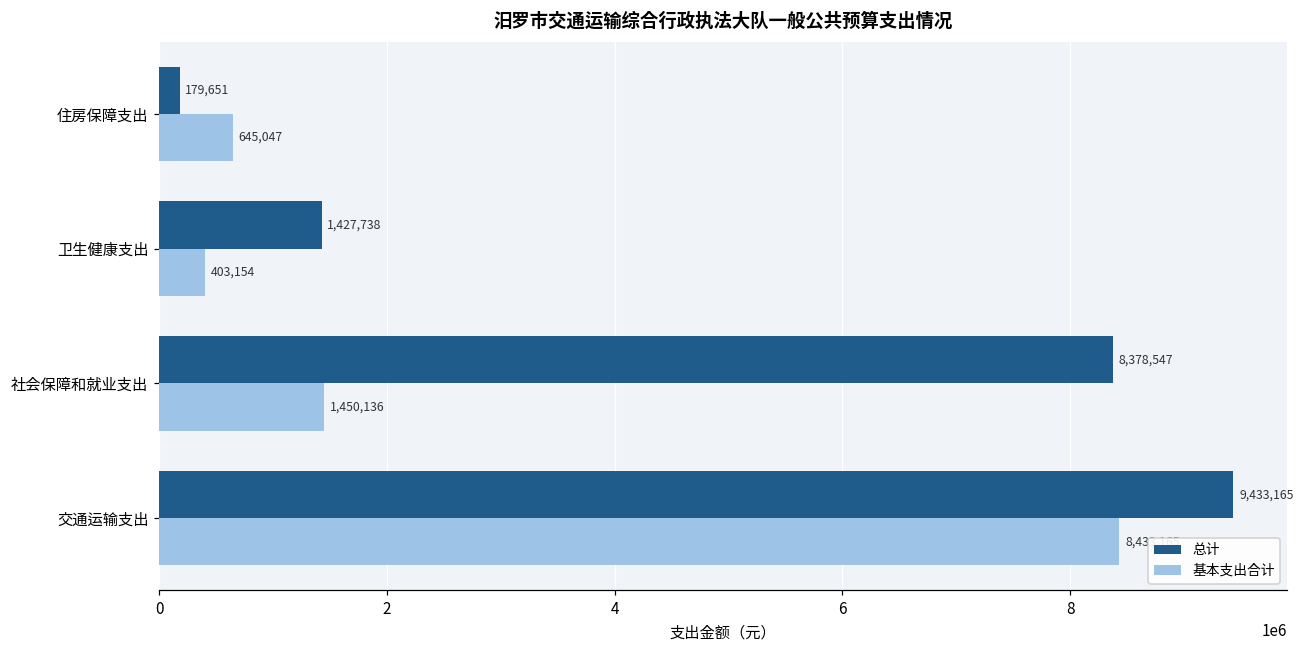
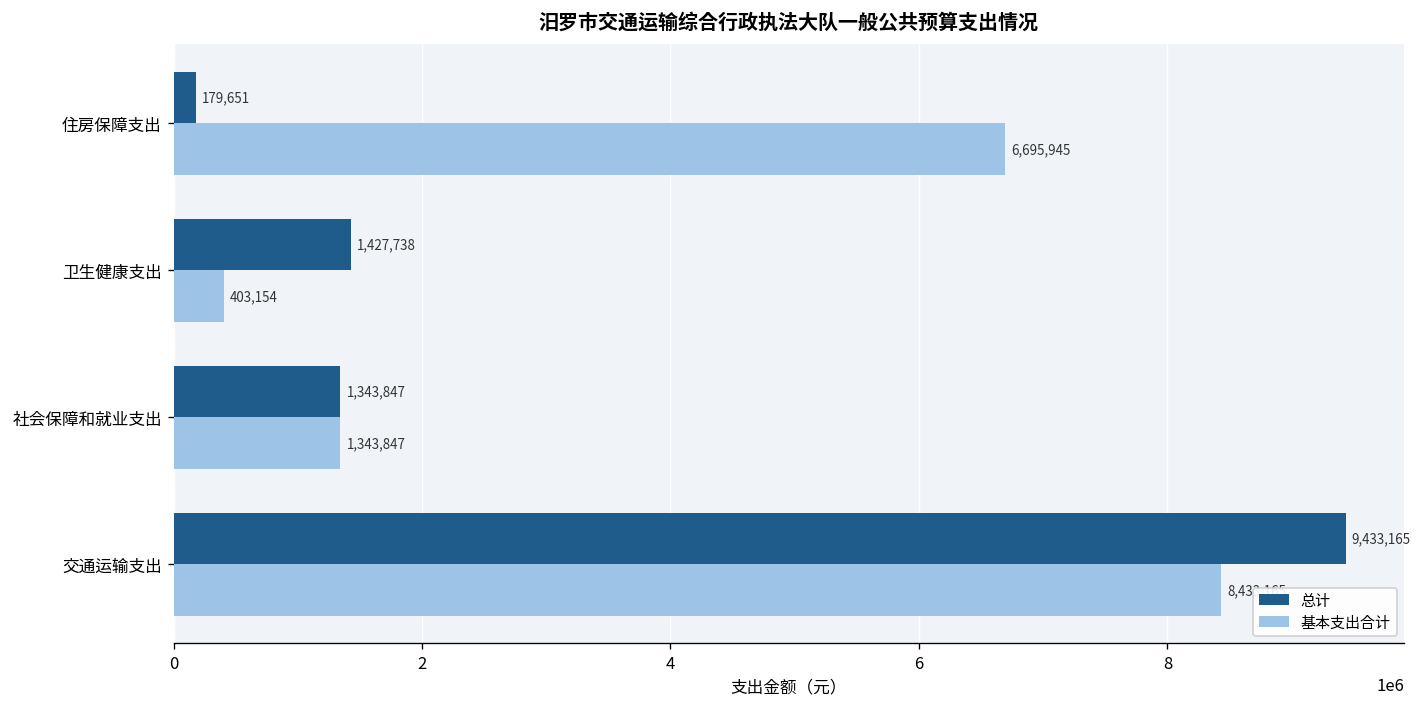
基本支出合计, 住房保障支出: 645,047 -> 6,695,945
总计, 社会保障和就业支出: 8,378,547 -> 1,343,847
基本支出合计, 社会保障和就业支出: 1,450,136 -> 1,343,847
